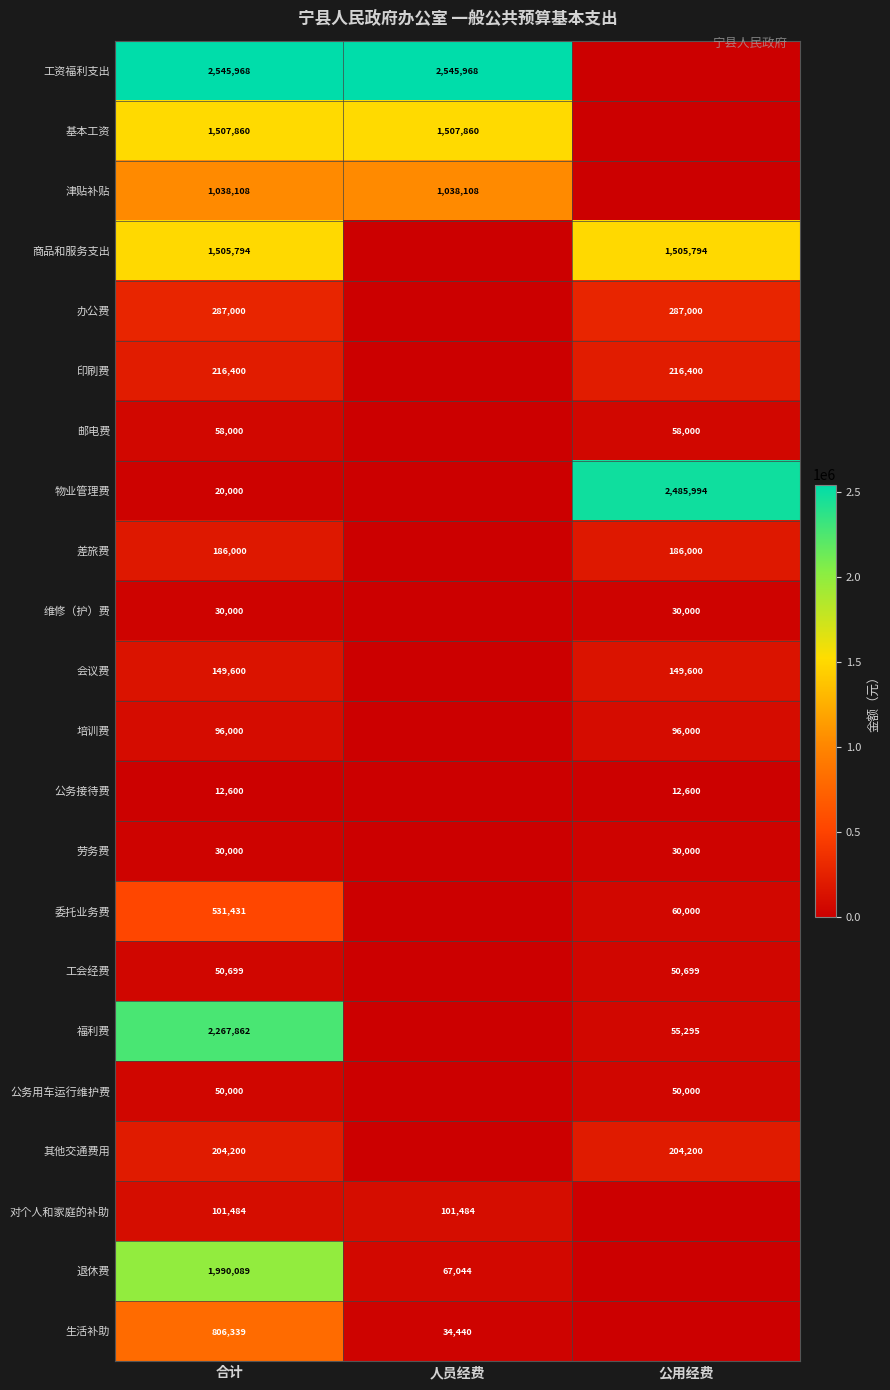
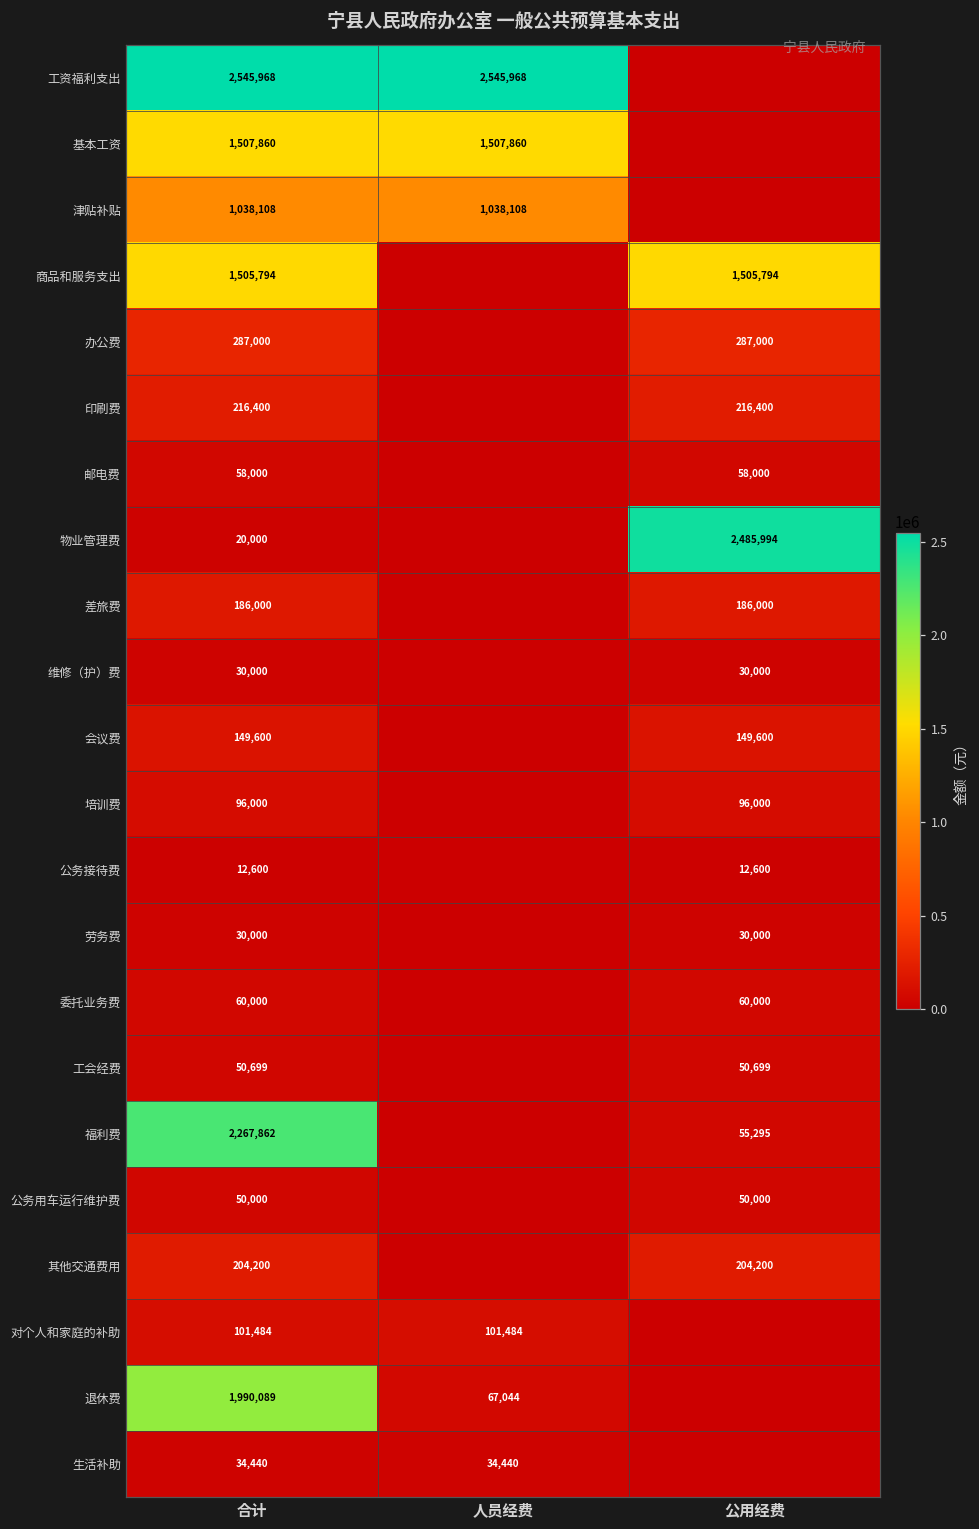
委托业务费, 合计: 531,431 -> 60,000
生活补助, 合计: 806,339 -> 34,440
